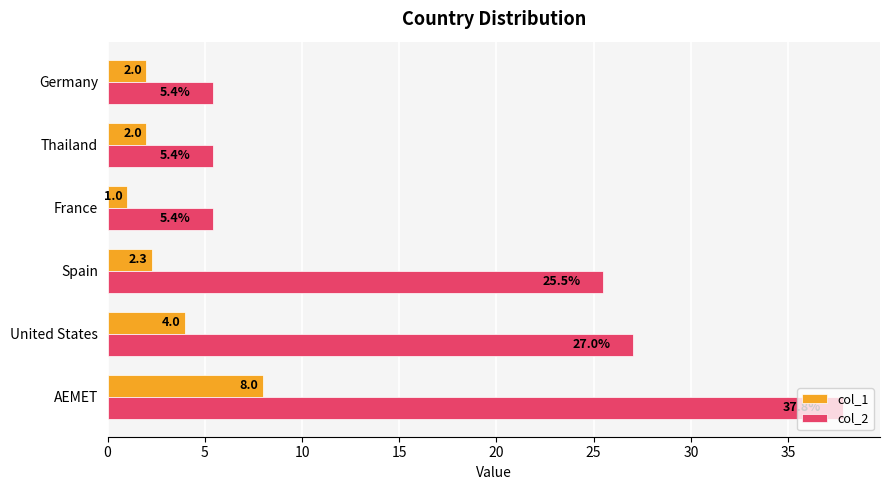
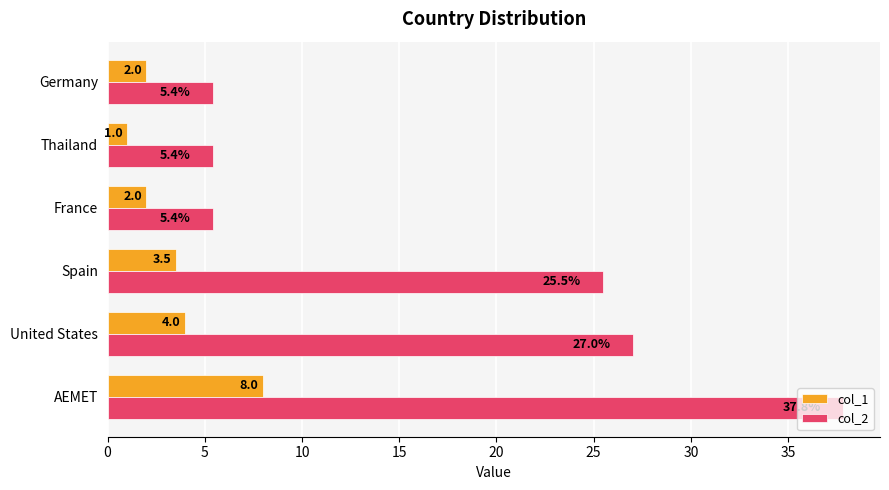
col_1, Thailand: 2.0 -> 1.0
col_1, France: 1.0 -> 2.0
col_1, Spain: 2.3 -> 3.5
